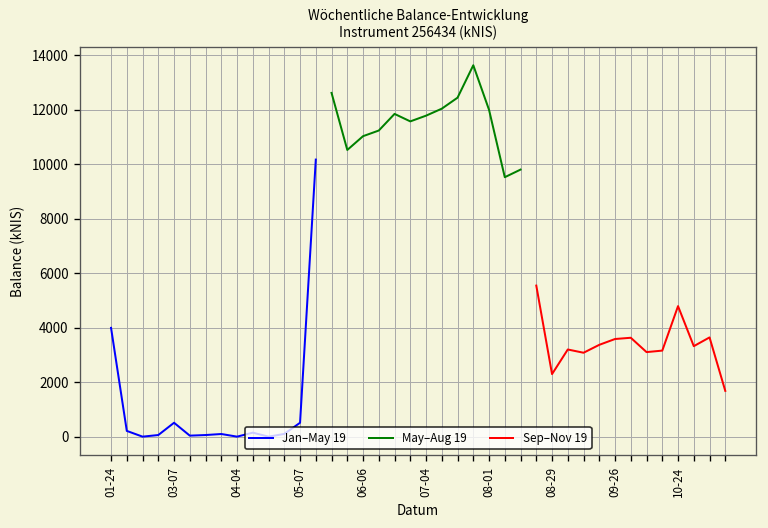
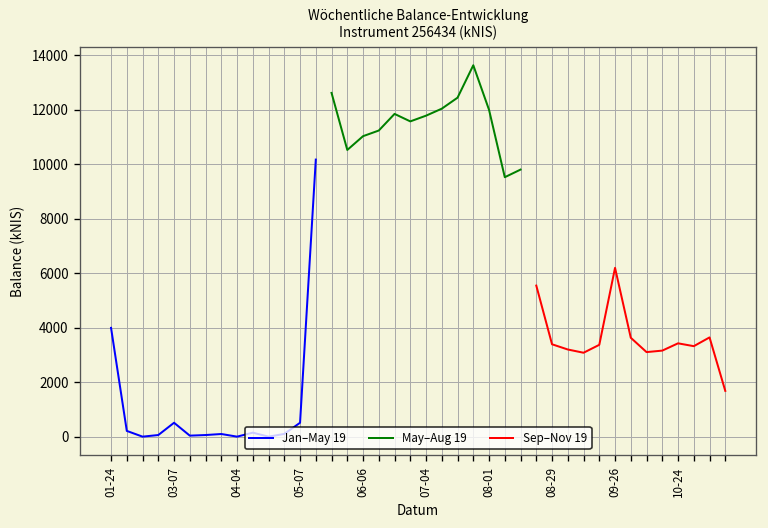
Sep–Nov 19, 08-29: 2300 -> 3400
Sep–Nov 19, 09-26: 3600 -> 6200
Sep–Nov 19, 10-24: 4800 -> 3400
